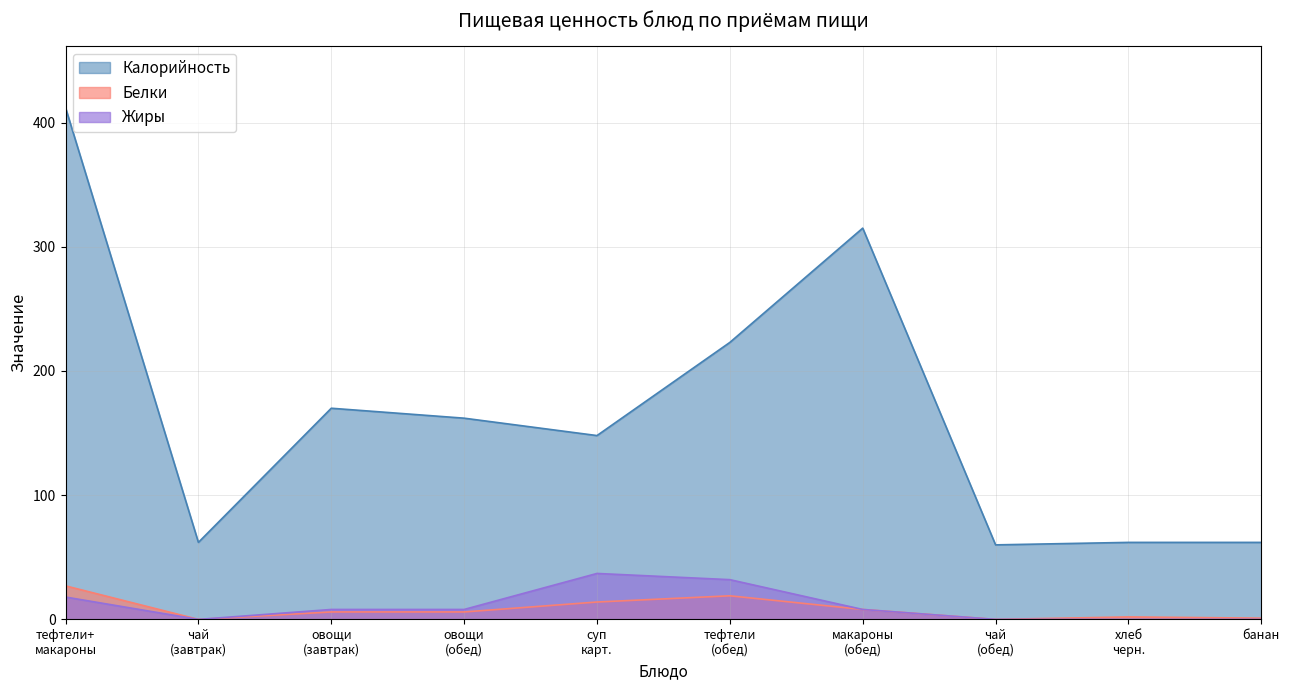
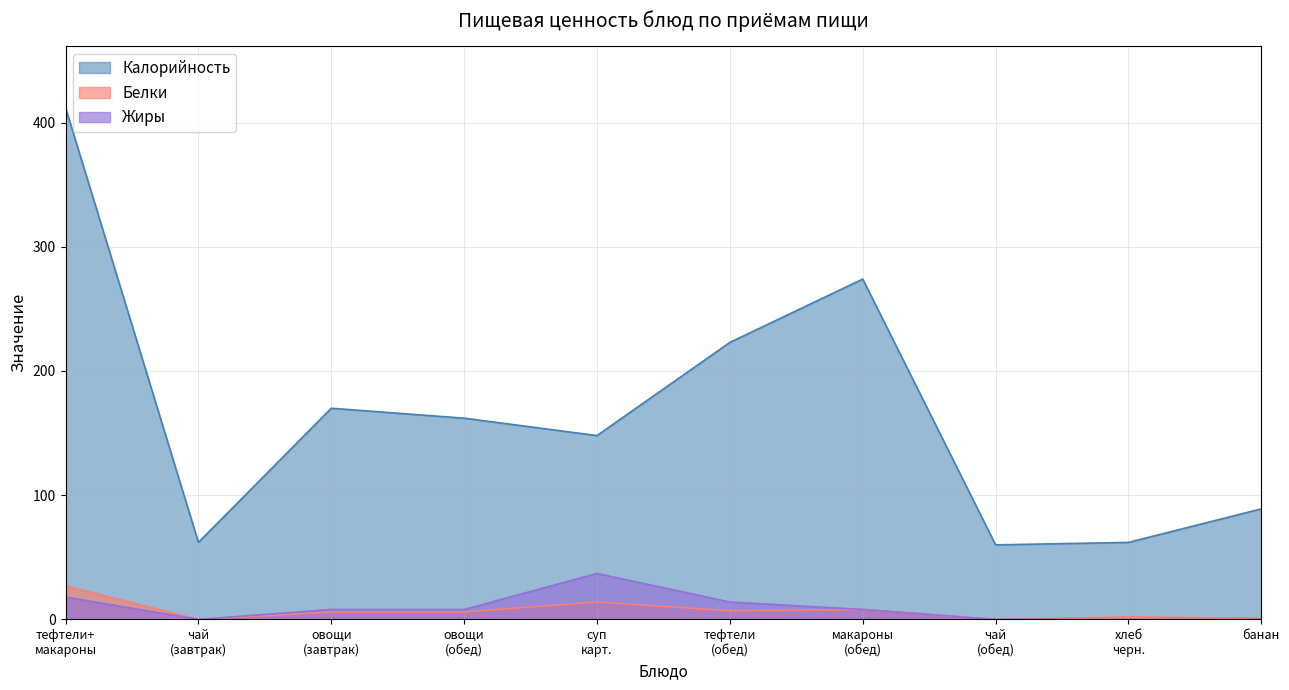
Белки, тефтели (обед): 19 -> 7
Жиры, тефтели (обед): 32 -> 14
Калорийность, макароны (обед): 315 -> 274
Калорийность, банан: 62 -> 89
